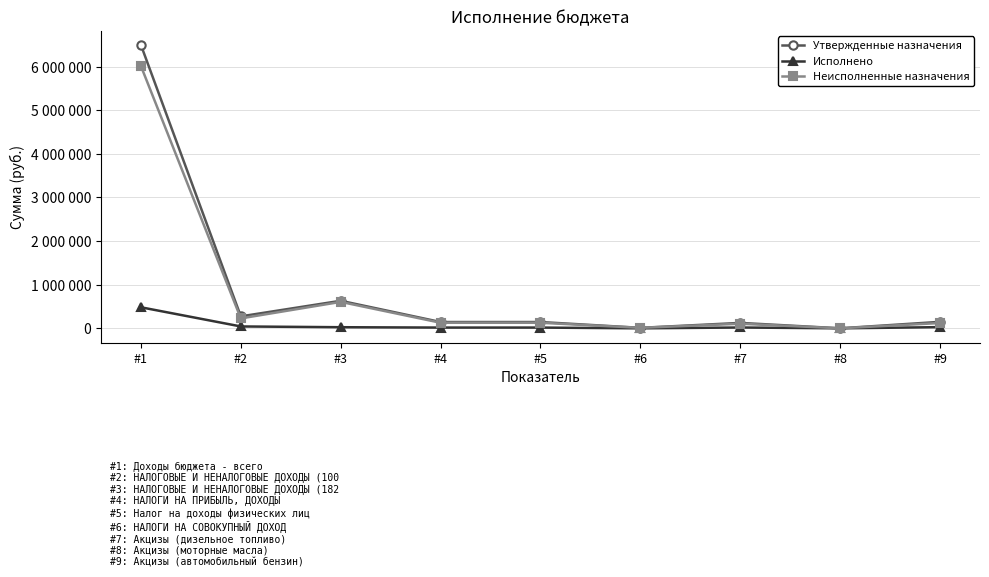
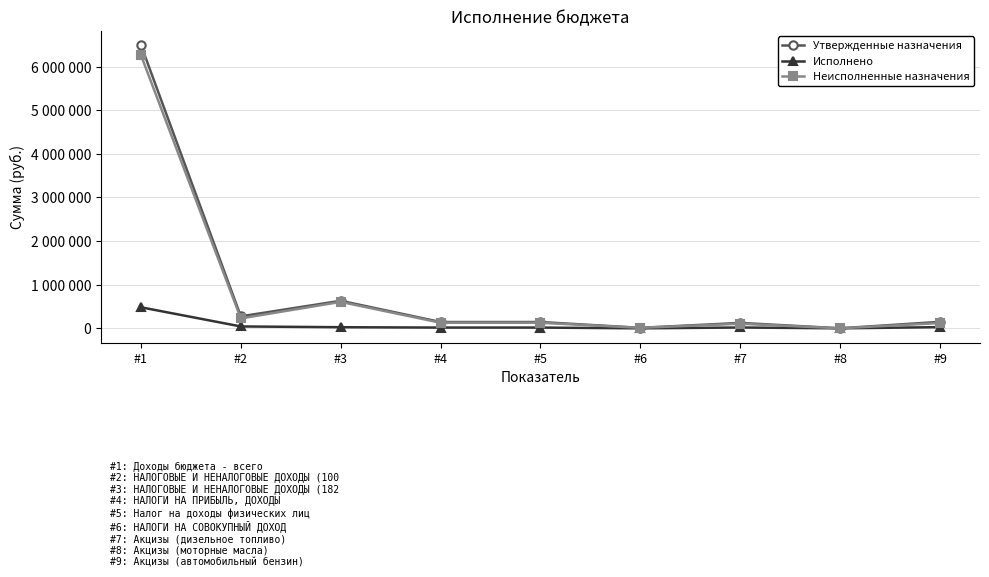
Неисполненные назначения, #1: 6000000 -> 6300000
